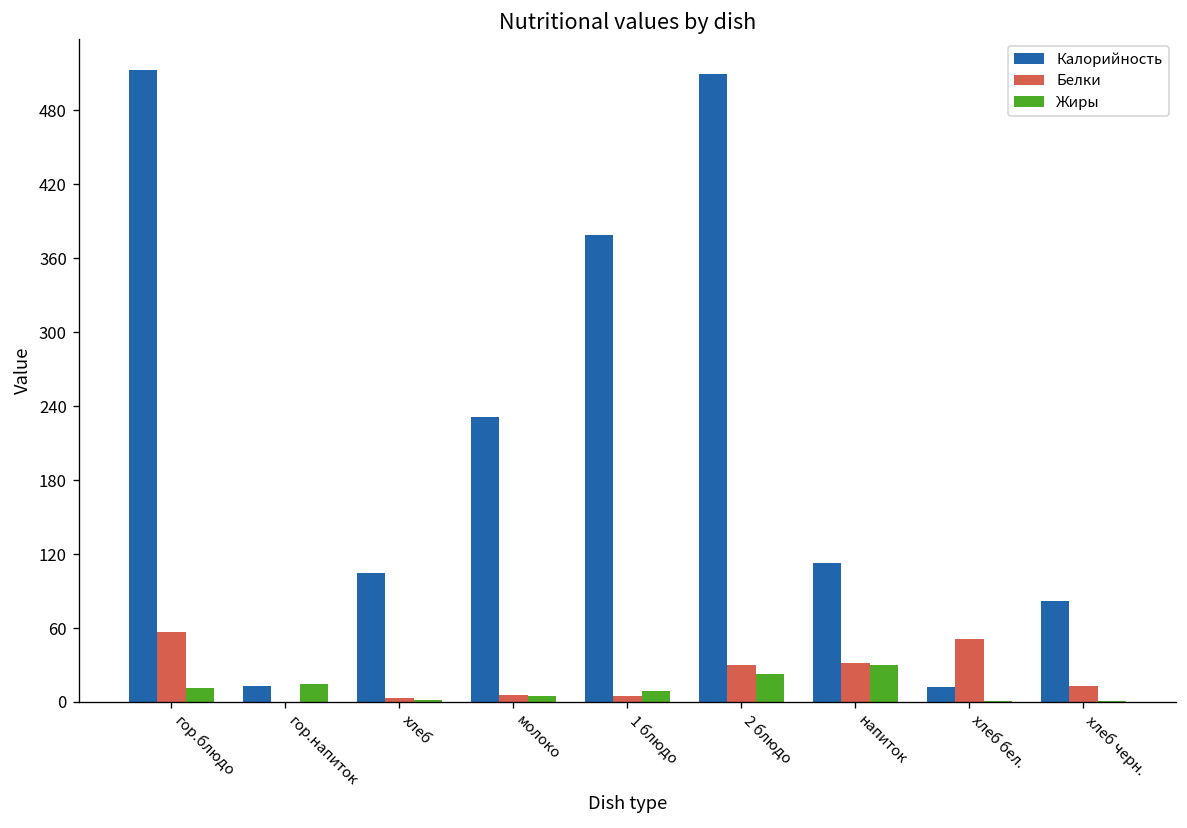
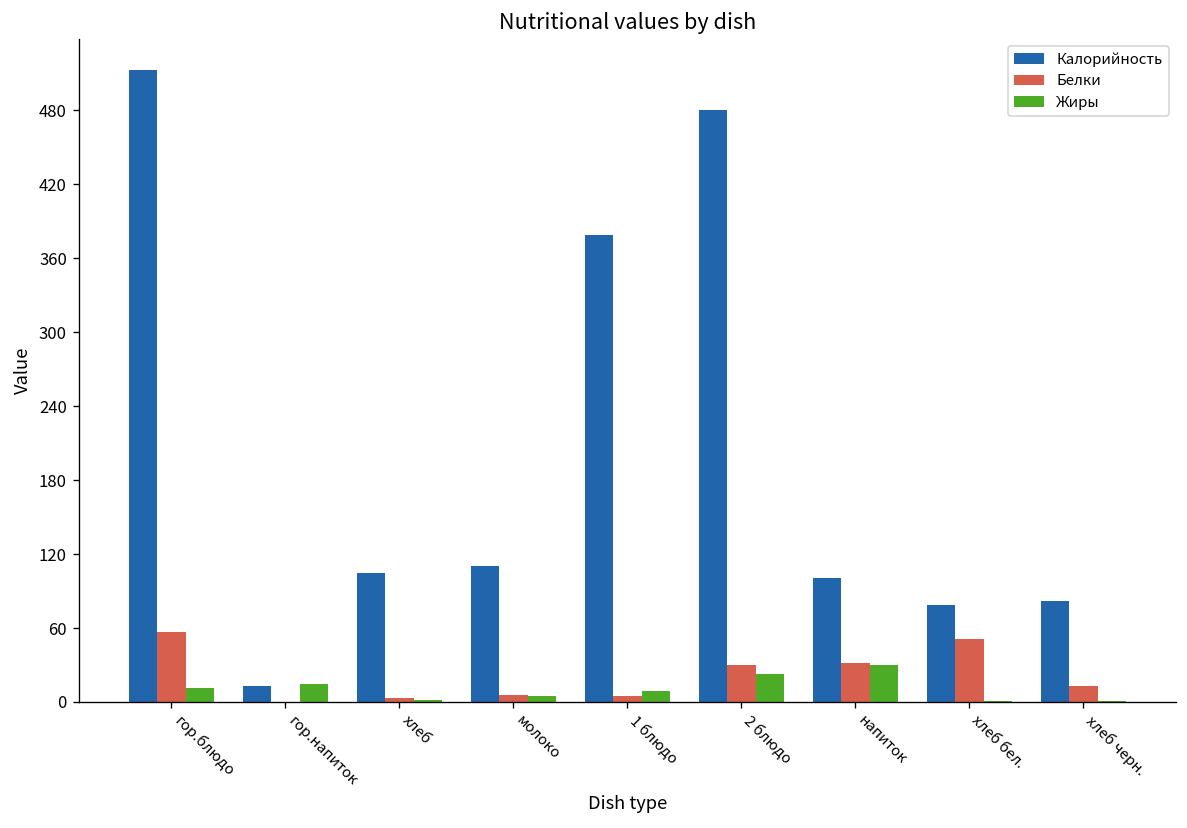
Калорийность, молоко: 232 -> 111
Калорийность, 2 блюдо: 510 -> 480
Калорийность, напиток: 113 -> 101
Калорийность, хлеб бел.: 12 -> 79
